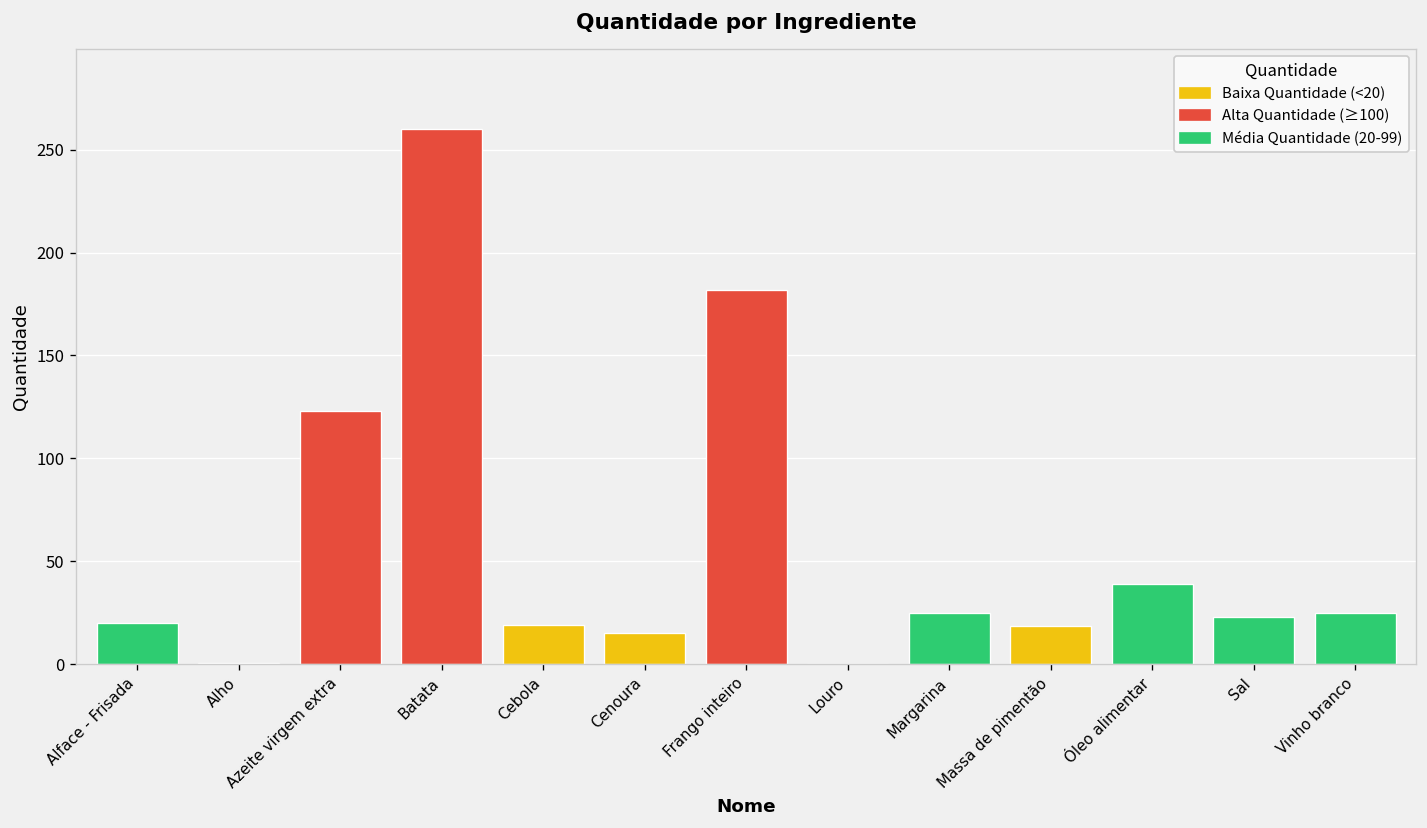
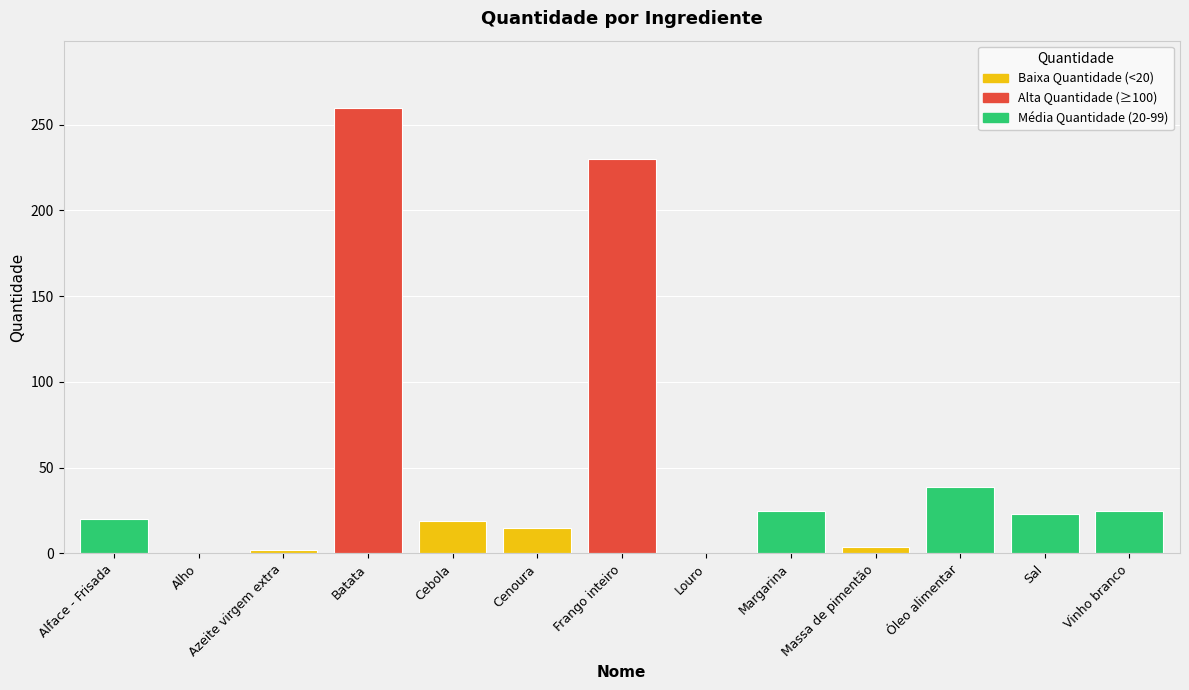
Azeite virgem extra: 123 -> 2
Frango inteiro: 182 -> 230
Massa de pimentão: 18 -> 4
